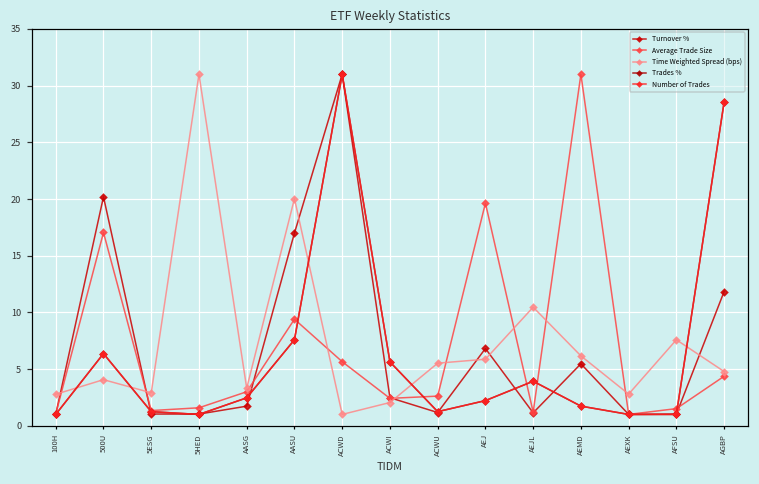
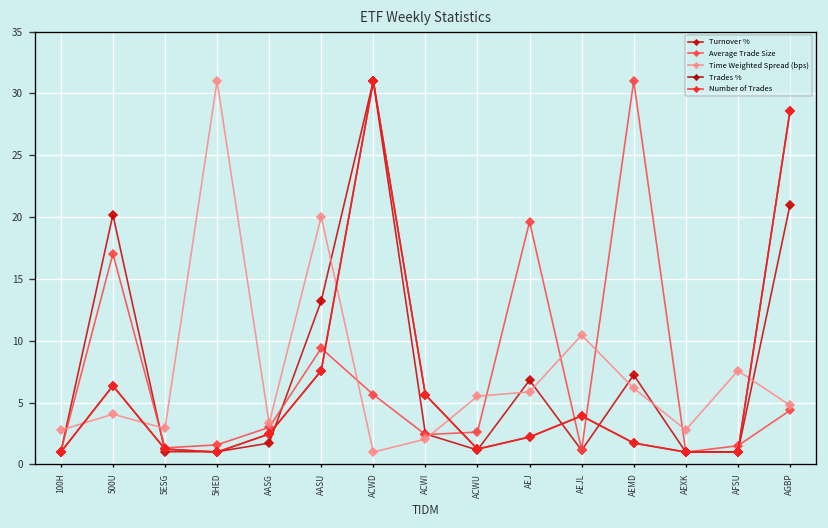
Turnover %, AASU: 17.0 -> 13.2
Turnover %, AEMD: 5.5 -> 7.2
Turnover %, AGBP: 11.8 -> 21.0
